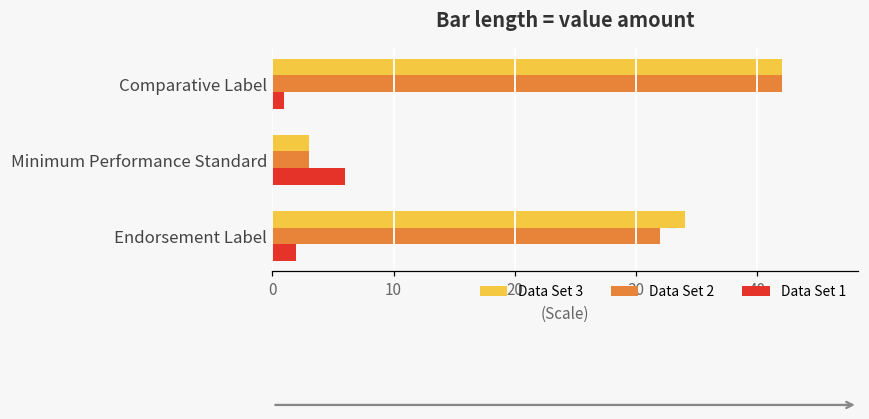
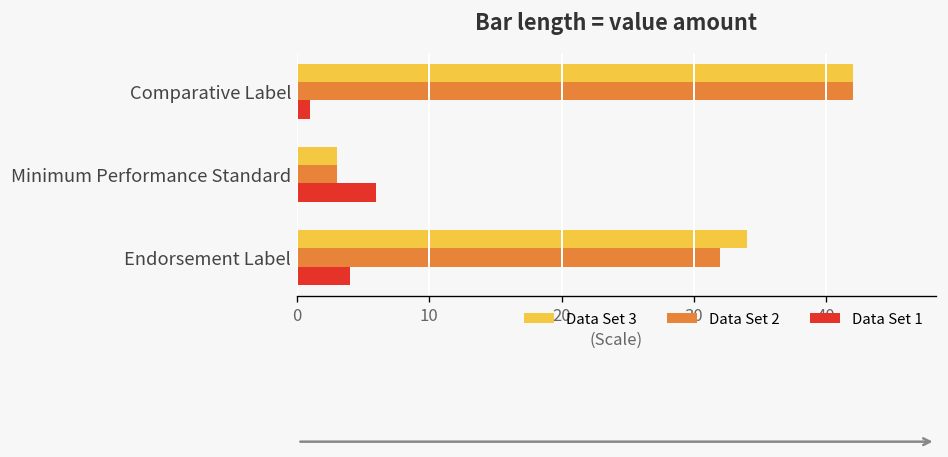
Data Set 1, Endorsement Label: 2 -> 4
